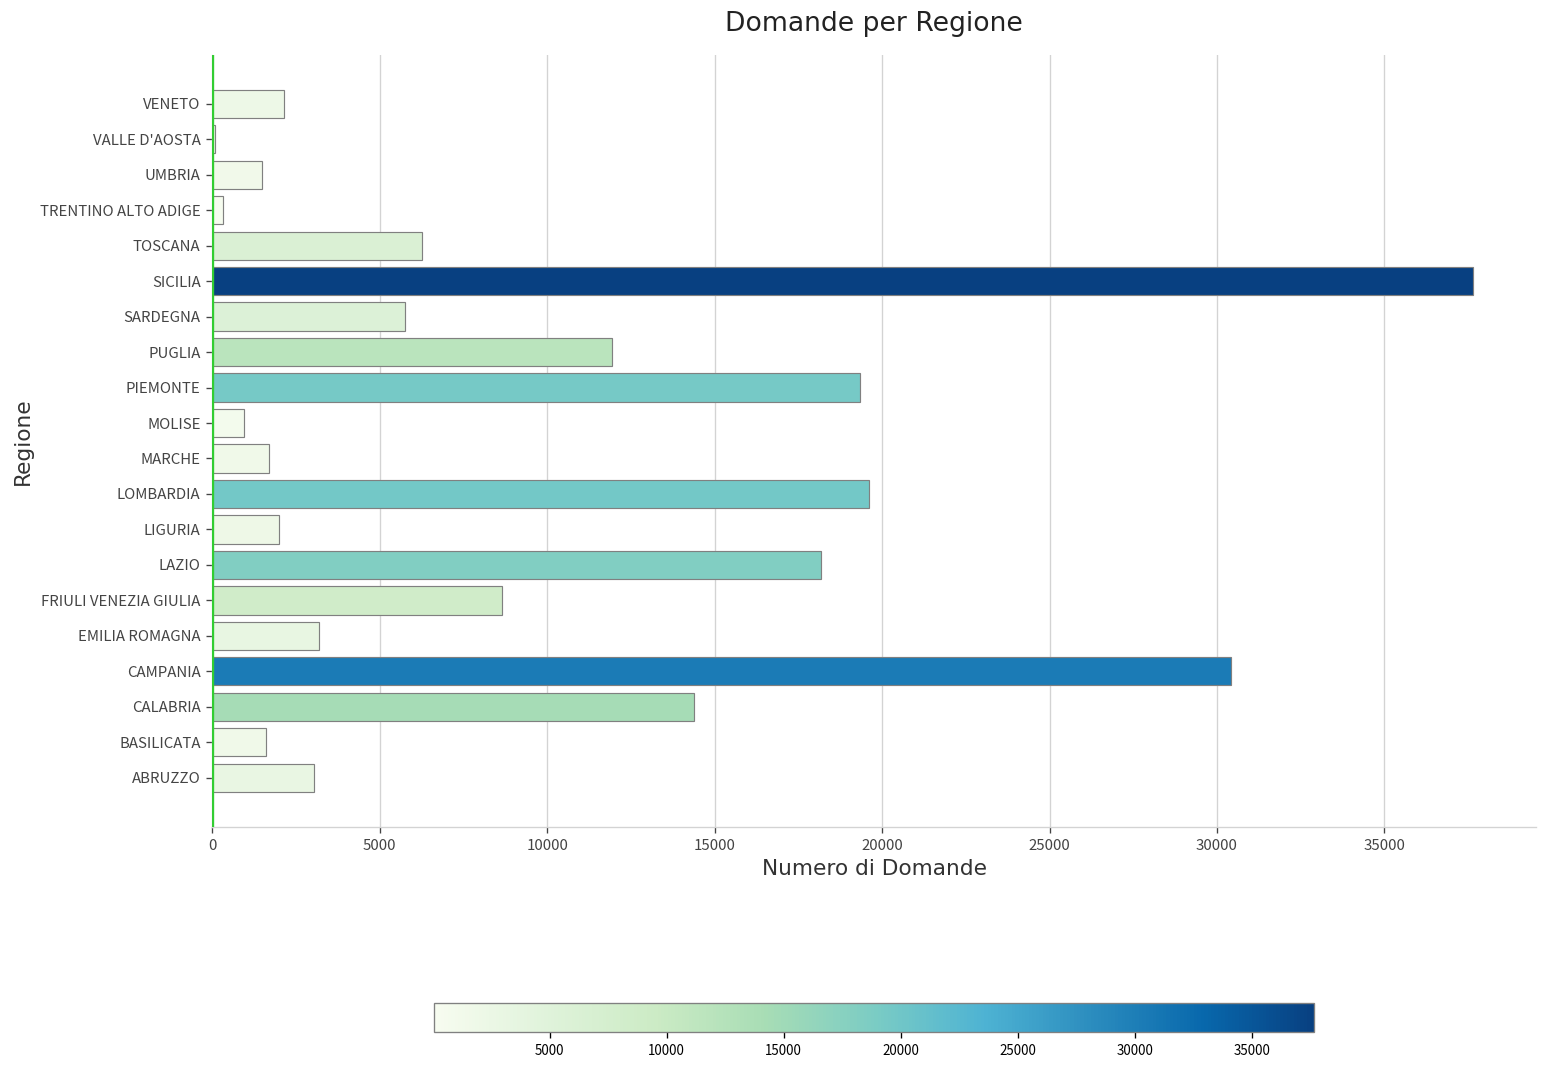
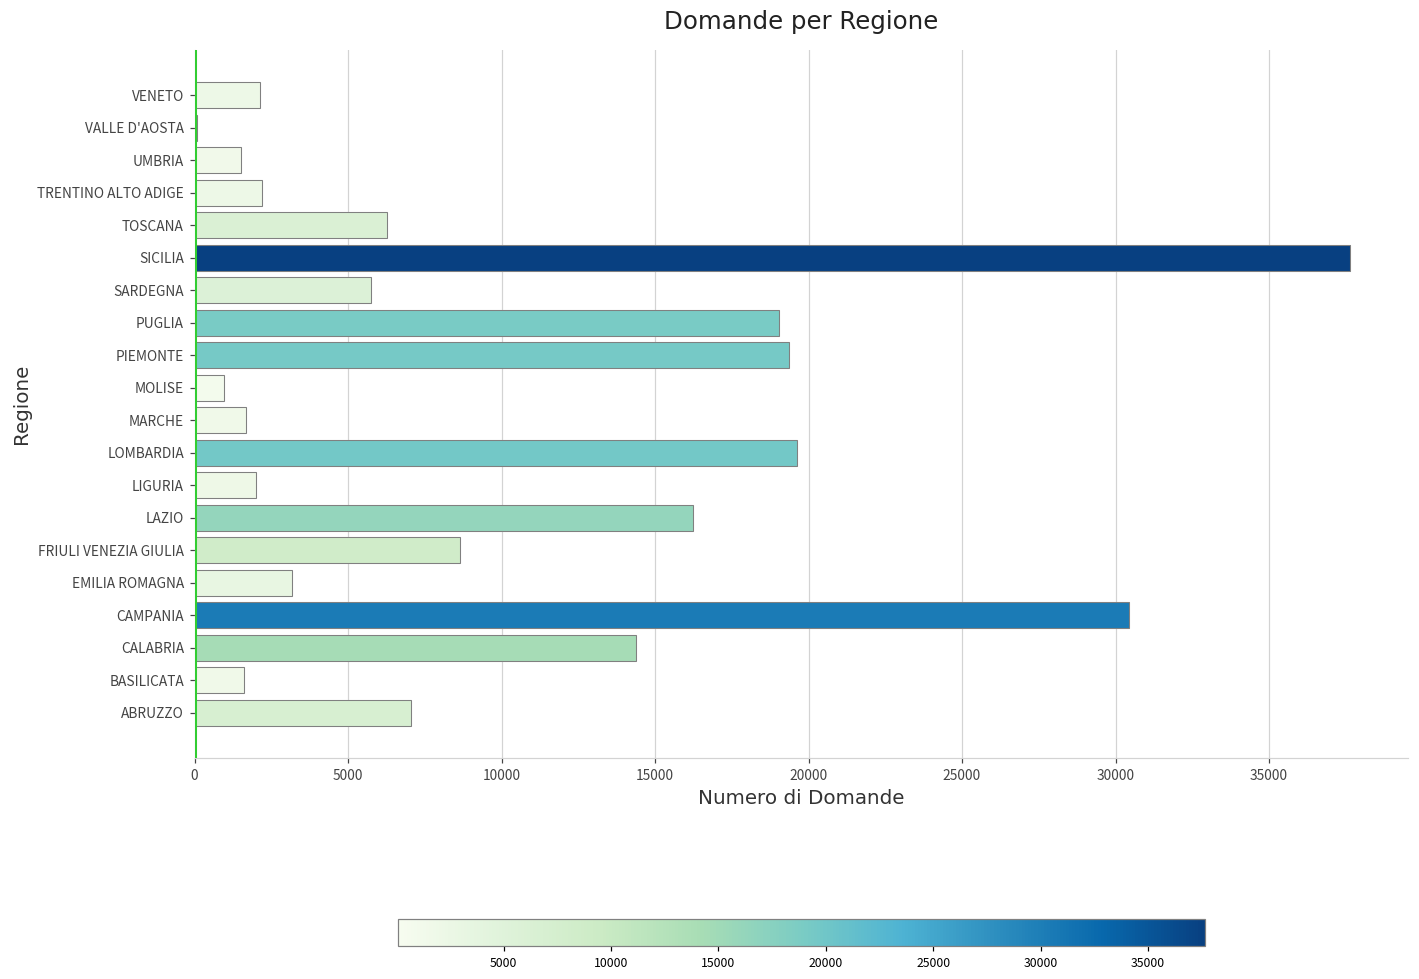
TRENTINO ALTO ADIGE: 300 -> 2200
PUGLIA: 11900 -> 19100
LAZIO: 18200 -> 16200
ABRUZZO: 3000 -> 7100
